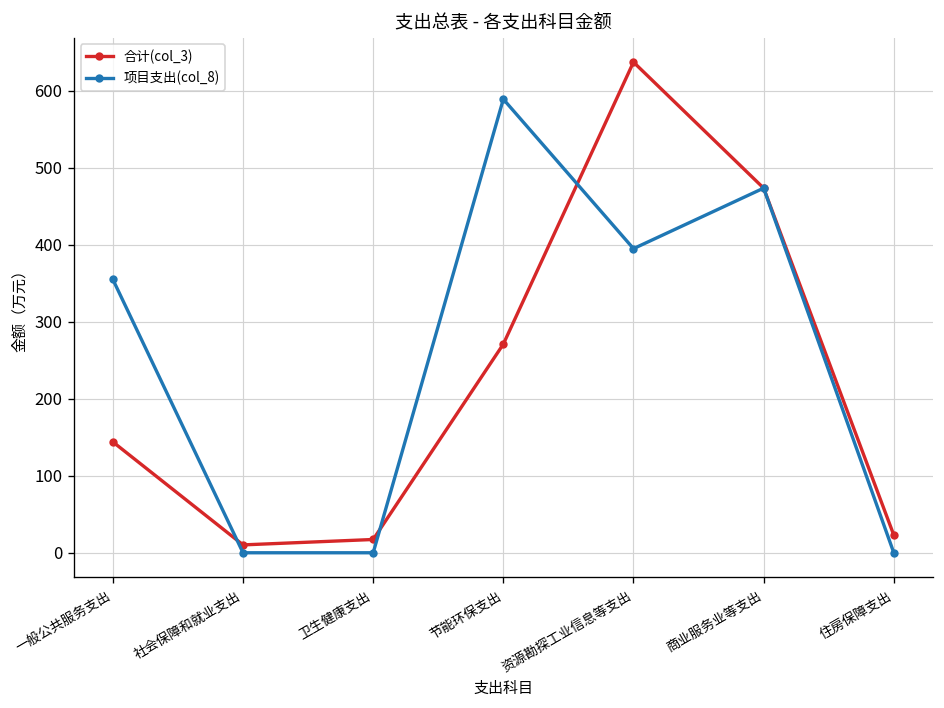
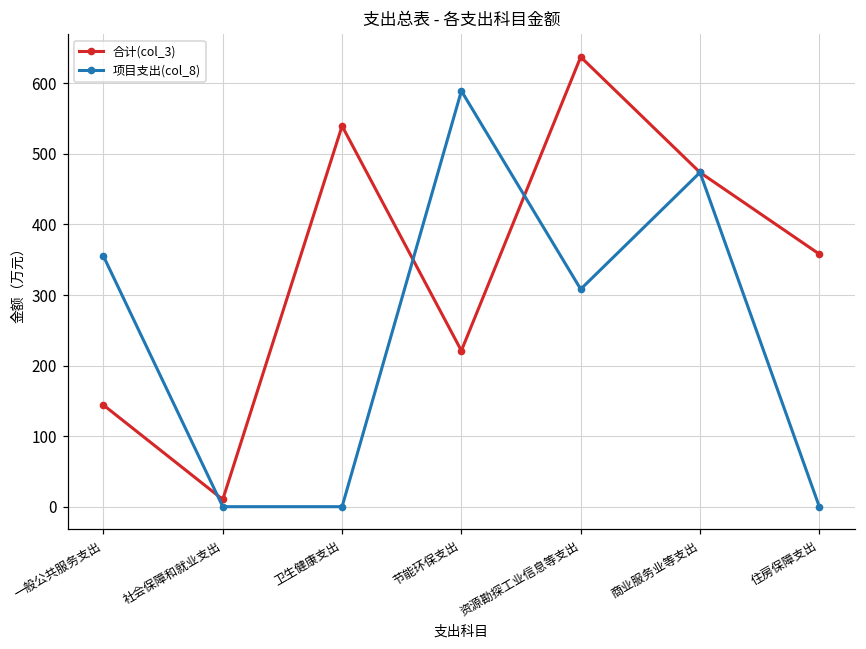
合计(col_3), 卫生健康支出: 20 -> 540
合计(col_3), 节能环保支出: 270 -> 220
项目支出(col_8), 资源勘探工业信息等支出: 400 -> 310
合计(col_3), 住房保障支出: 20 -> 360
